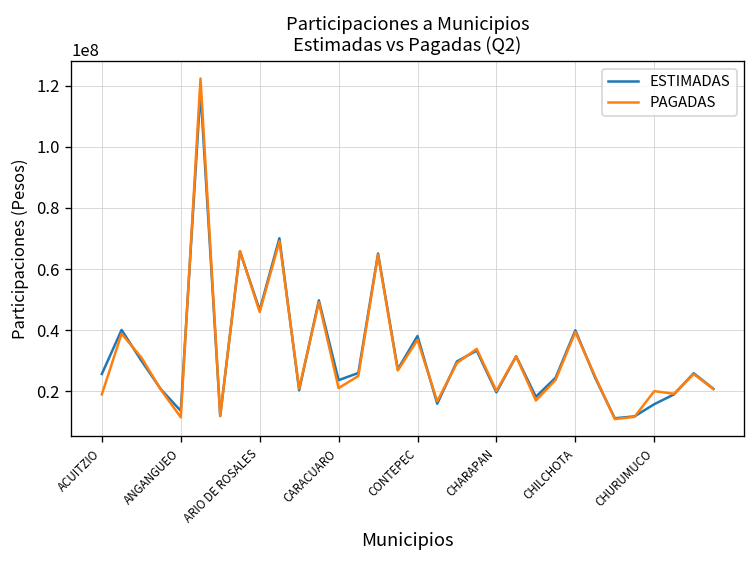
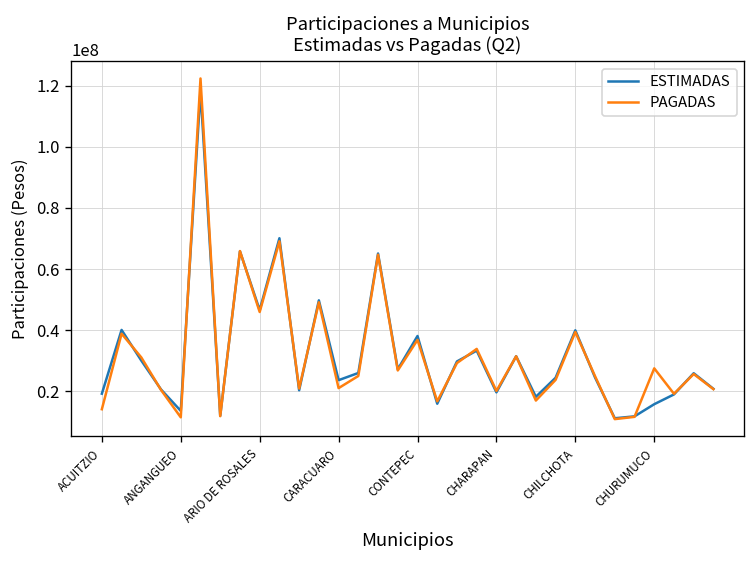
ESTIMADAS, ACUITZIO: 26000000 -> 19000000
PAGADAS, ACUITZIO: 19000000 -> 14000000
PAGADAS, CHURUMUCO: 20000000 -> 27000000
